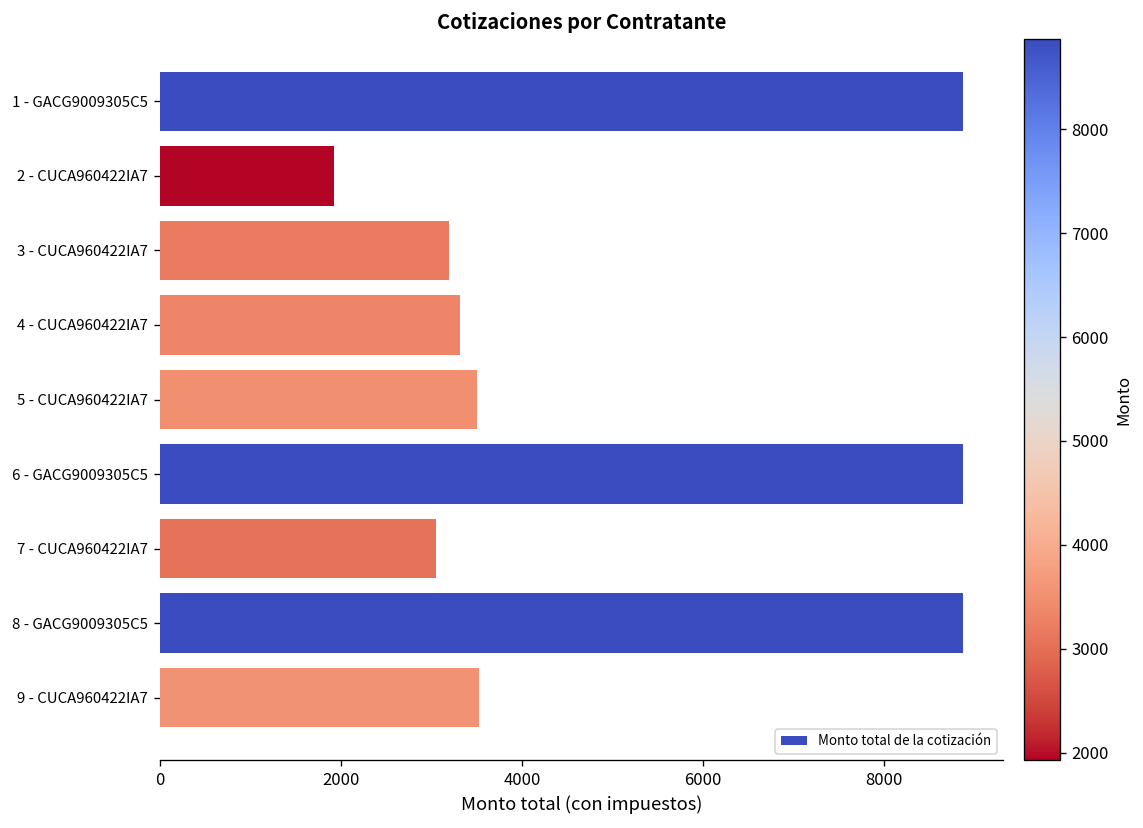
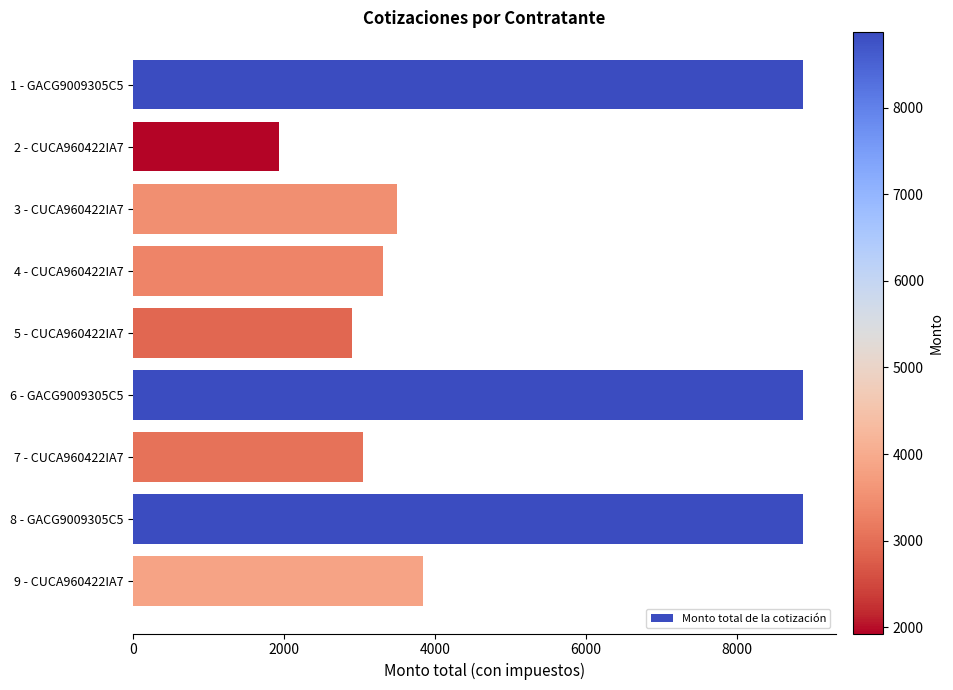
3 - CUCA960422IA7: 3200 -> 3500
5 - CUCA960422IA7: 3500 -> 2900
9 - CUCA960422IA7: 3500 -> 3800
